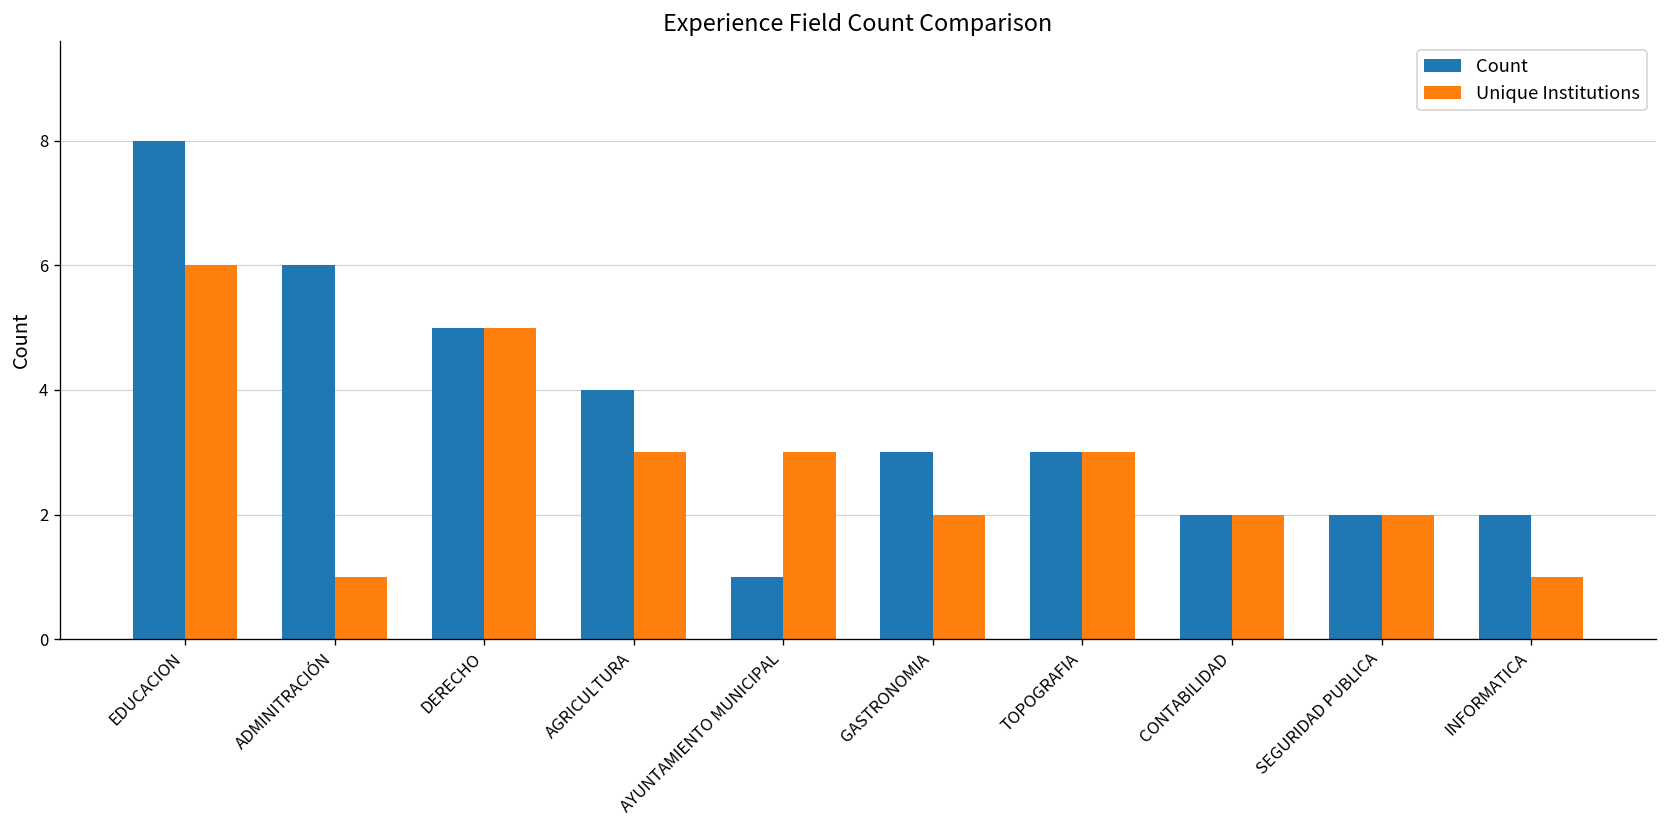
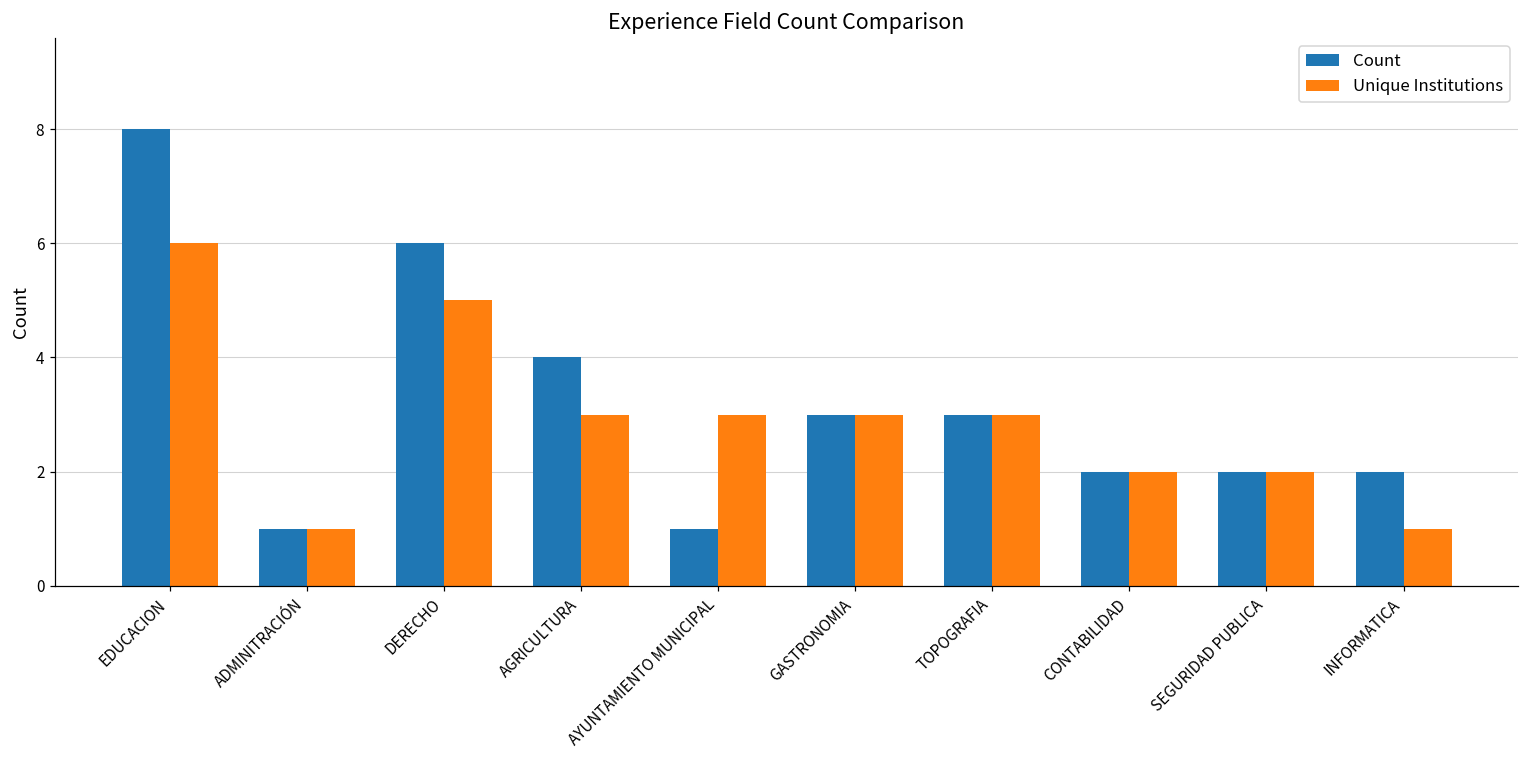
Count, ADMINITRACIÓN: 6 -> 1
Count, DERECHO: 5 -> 6
Unique Institutions, GASTRONOMIA: 2 -> 3
